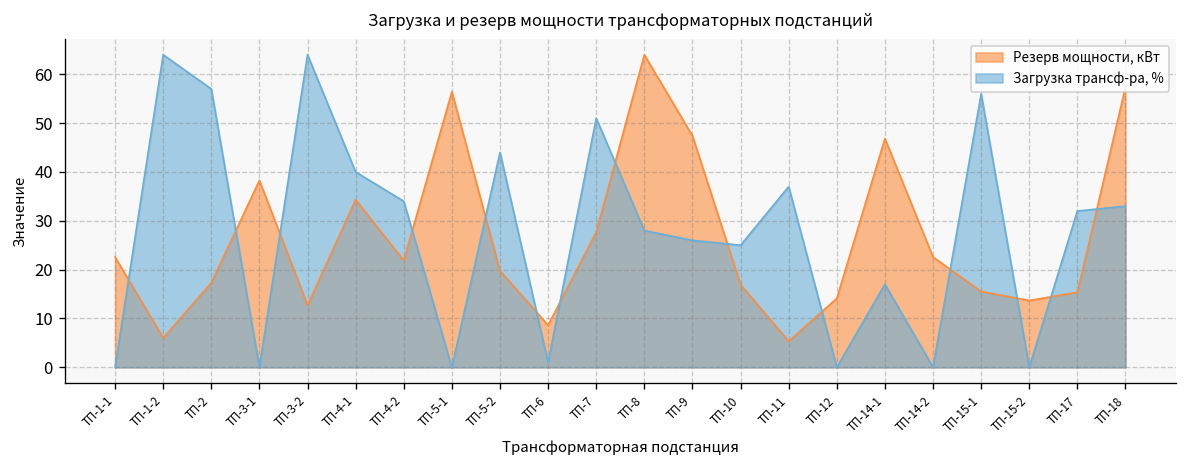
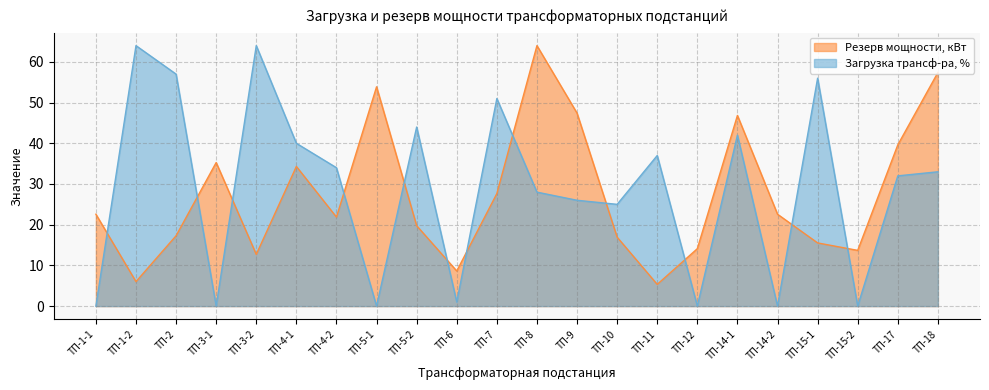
Резерв мощности, кВт, ТП-3-1: 38 -> 35
Резерв мощности, кВт, ТП-5-1: 56 -> 54
Загрузка трансф-ра, %, ТП-14-1: 17 -> 42
Резерв мощности, кВт, ТП-17: 15 -> 40
